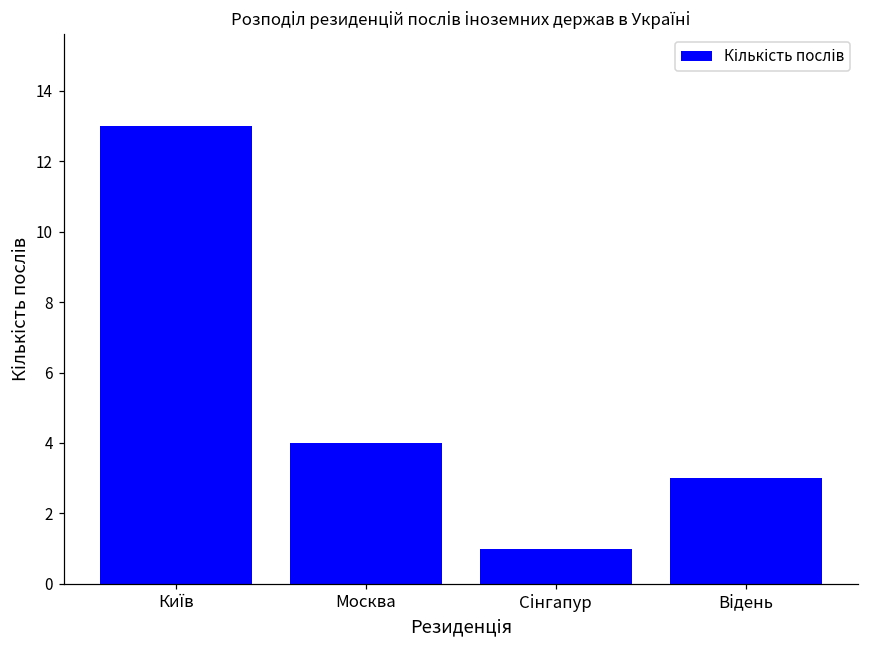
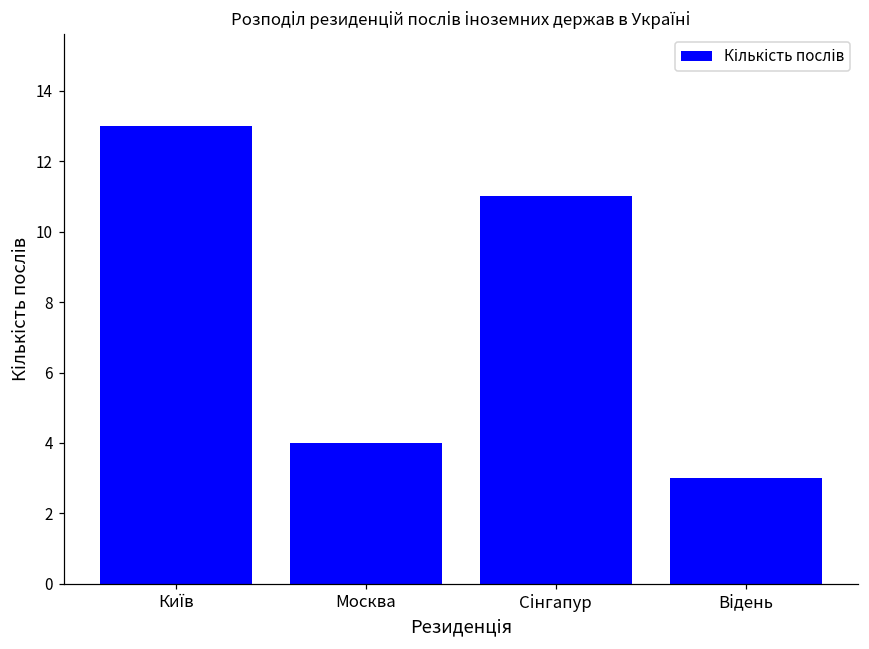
Сінгапур: 1 -> 11
